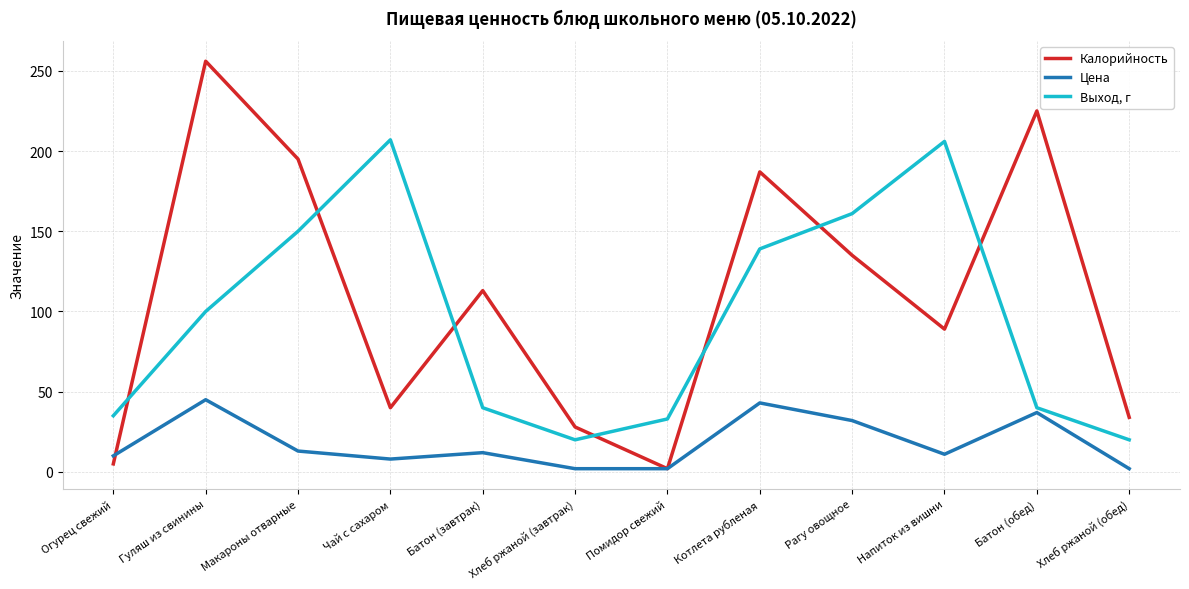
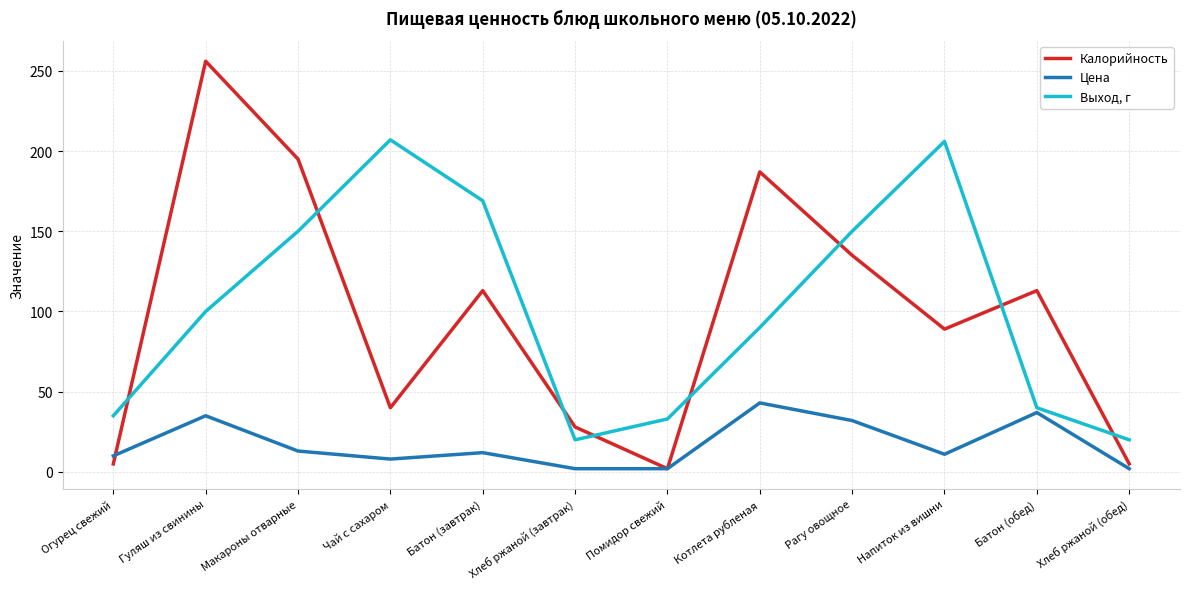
Цена, Гуляш из свинины: 45 -> 35
Выход, г, Батон (завтрак): 40 -> 169
Выход, г, Котлета рубленая: 139 -> 90
Выход, г, Рагу овощное: 161 -> 150
Калорийность, Батон (обед): 225 -> 113
Калорийность, Хлеб ржаной (обед): 34 -> 5
